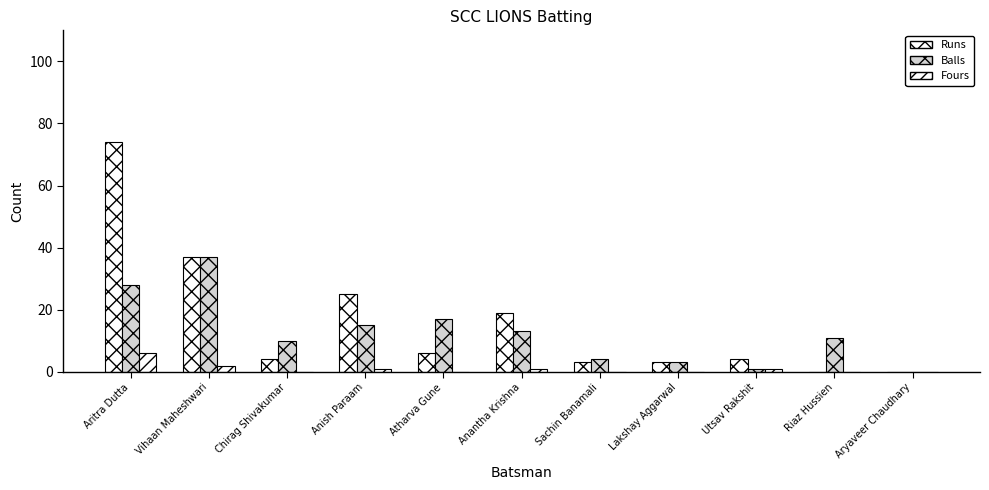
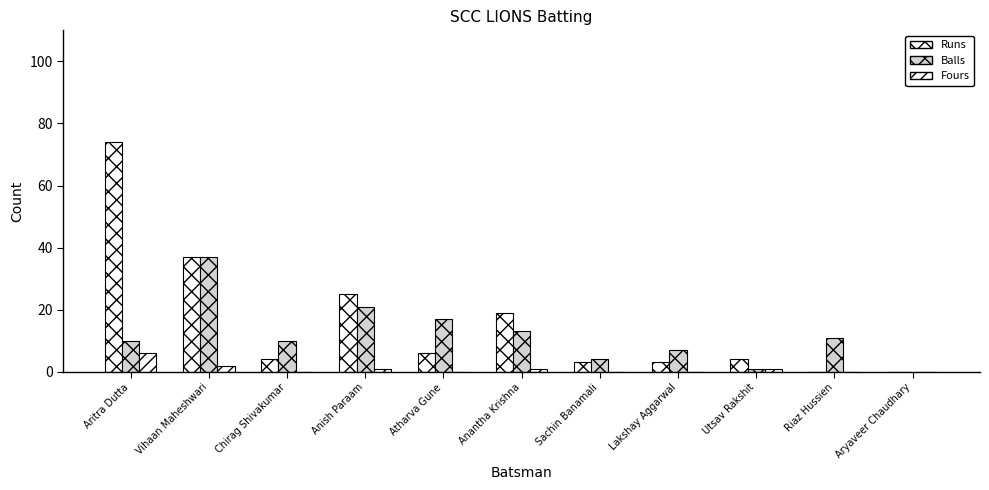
Balls, Aritra Dutta: 28 -> 10
Balls, Anish Paraam: 15 -> 21
Balls, Lakshay Aggarwal: 3 -> 7
